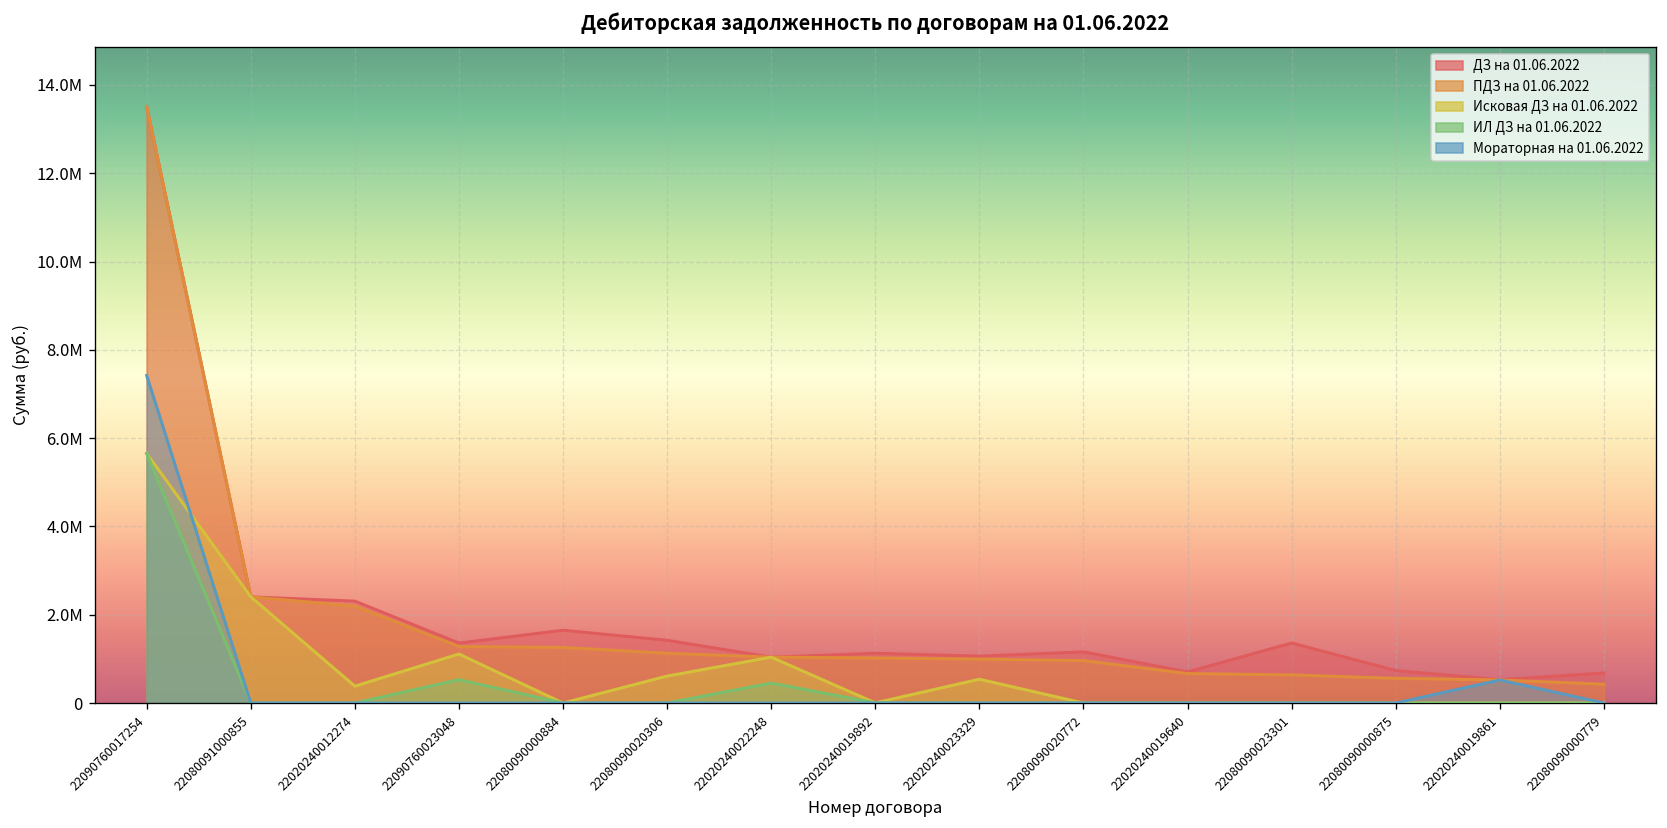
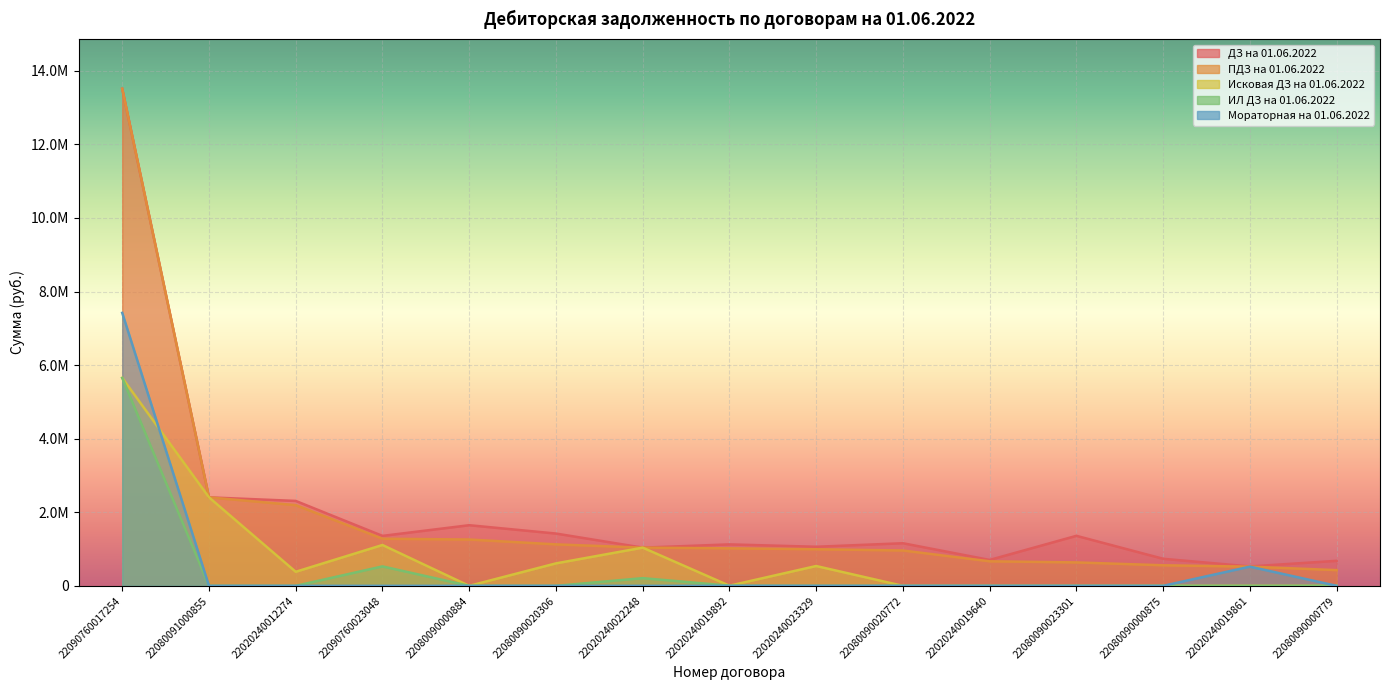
ИЛ ДЗ на 01.06.2022, 22020240022248: 500000 -> 200000
